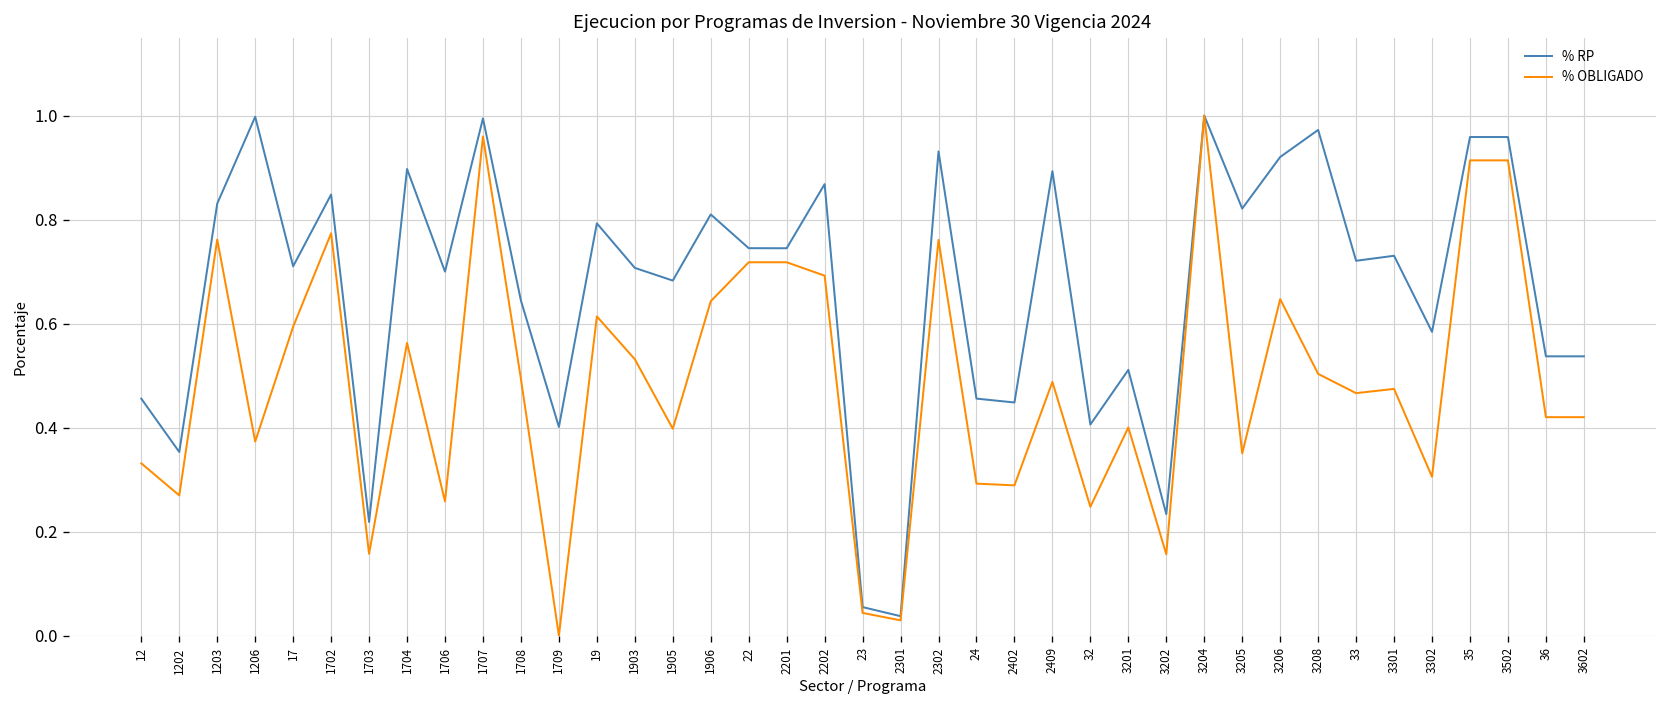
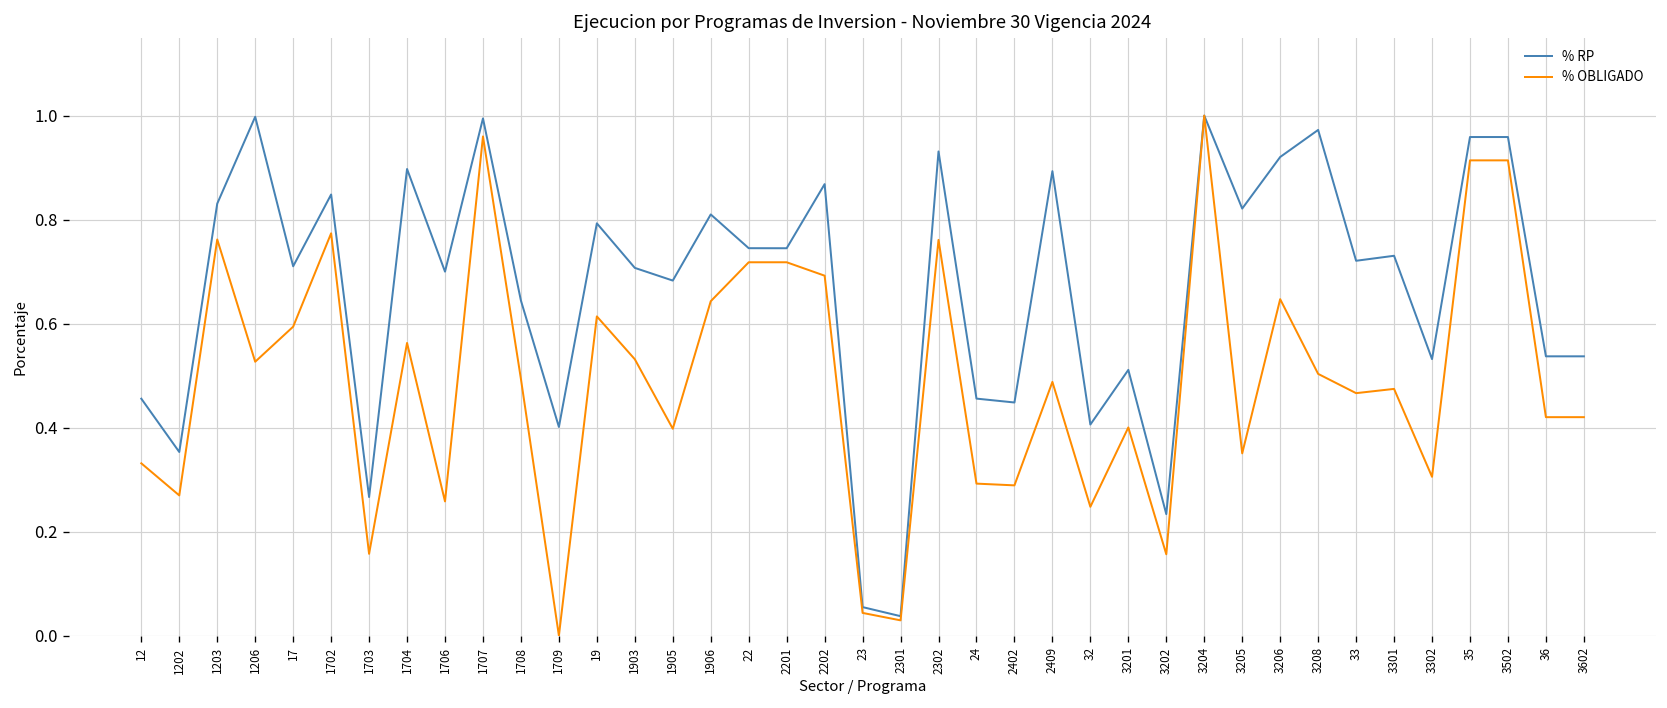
% OBLIGADO, 1206: 0.37 -> 0.53
% RP, 1703: 0.22 -> 0.27
% RP, 3302: 0.58 -> 0.53
